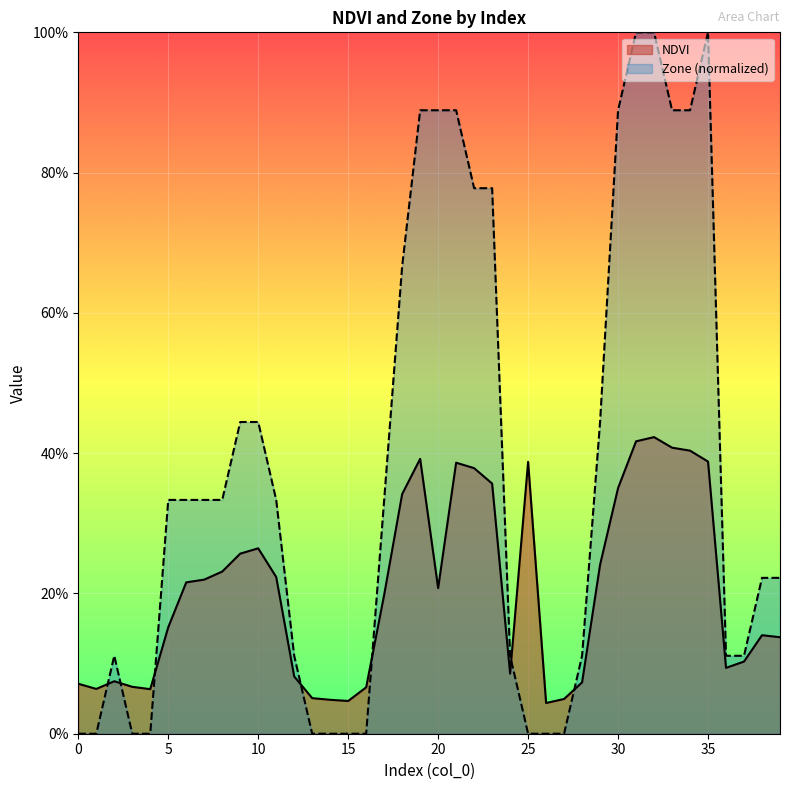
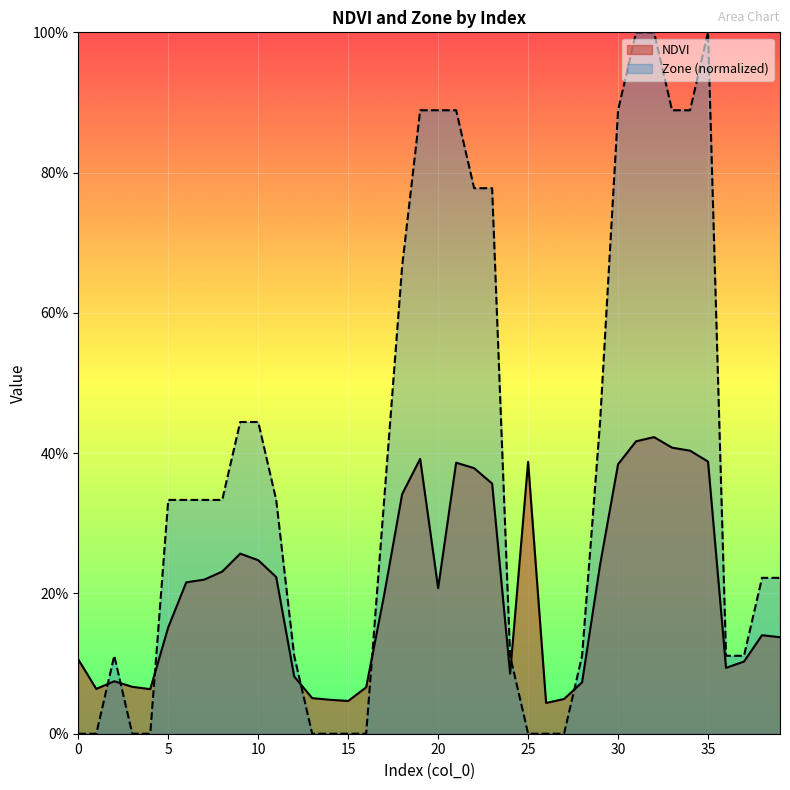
NDVI, 0: 7% -> 11%
NDVI, 10: 26% -> 25%
NDVI, 30: 35% -> 38%
